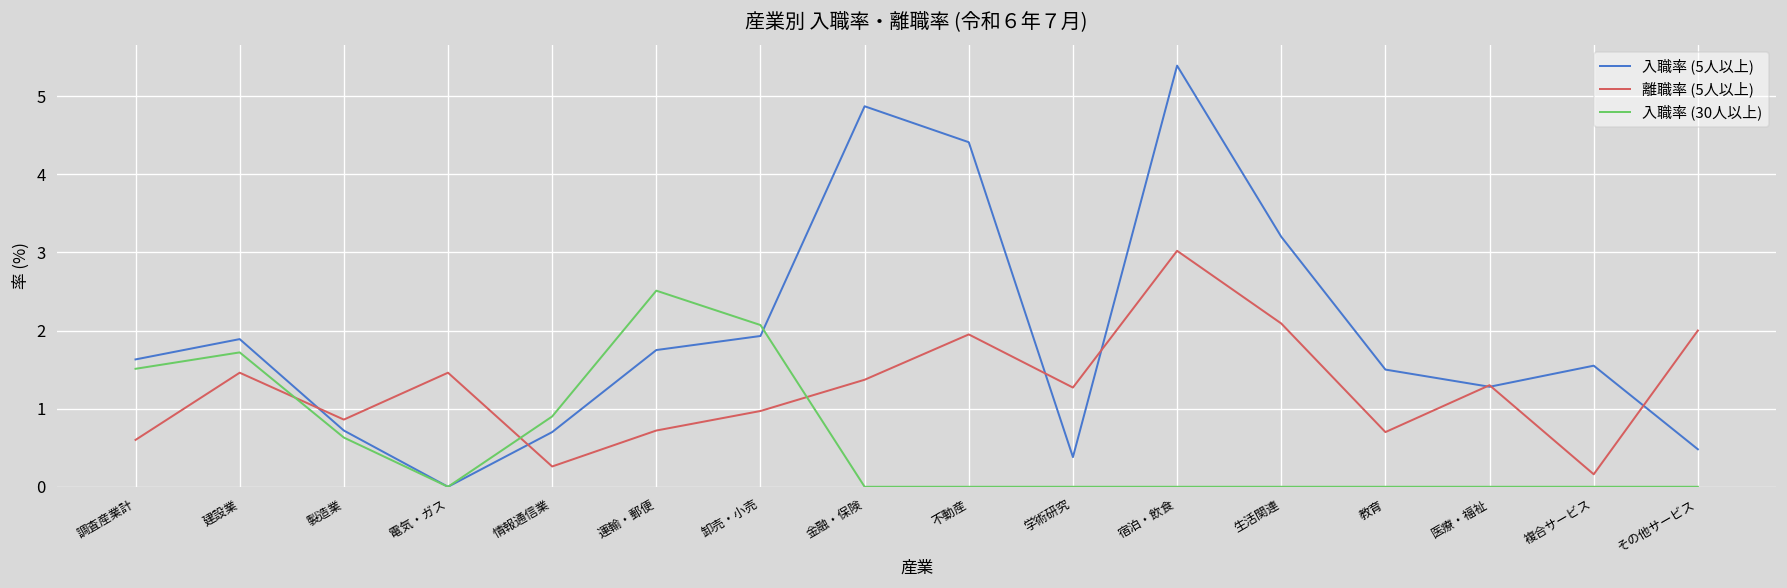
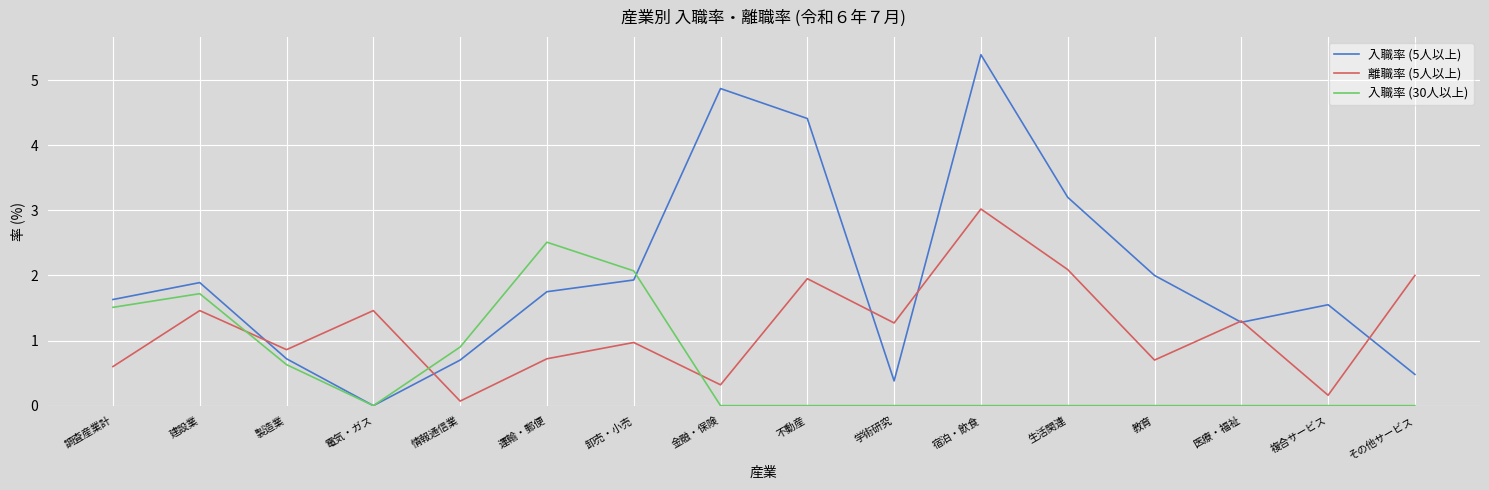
離職率 (5人以上), 情報通信業: 0.3 -> 0.1
離職率 (5人以上), 金融・保険: 1.4 -> 0.3
入職率 (5人以上), 教育: 1.5 -> 2.0
